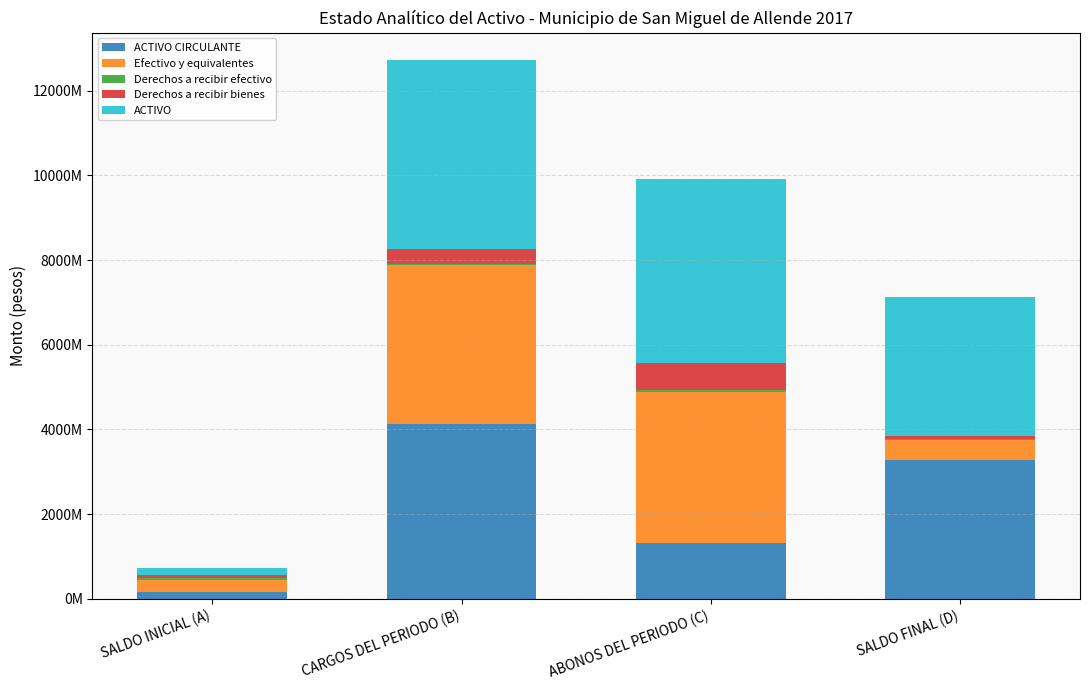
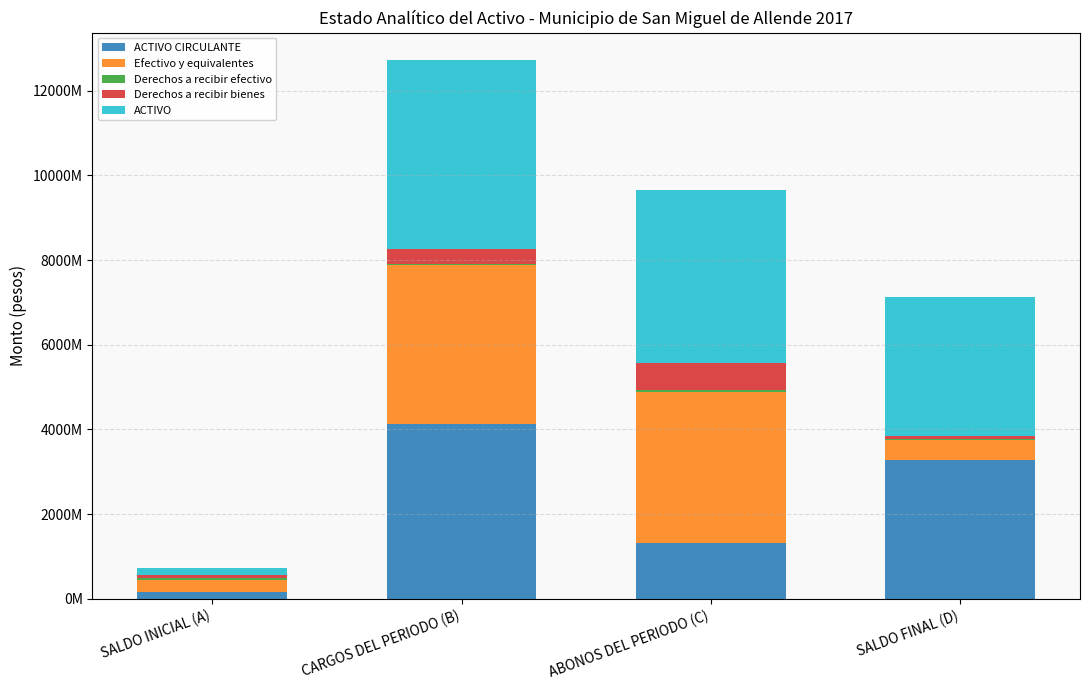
ACTIVO, ABONOS DEL PERIODO (C): 4400000000 -> 4100000000
